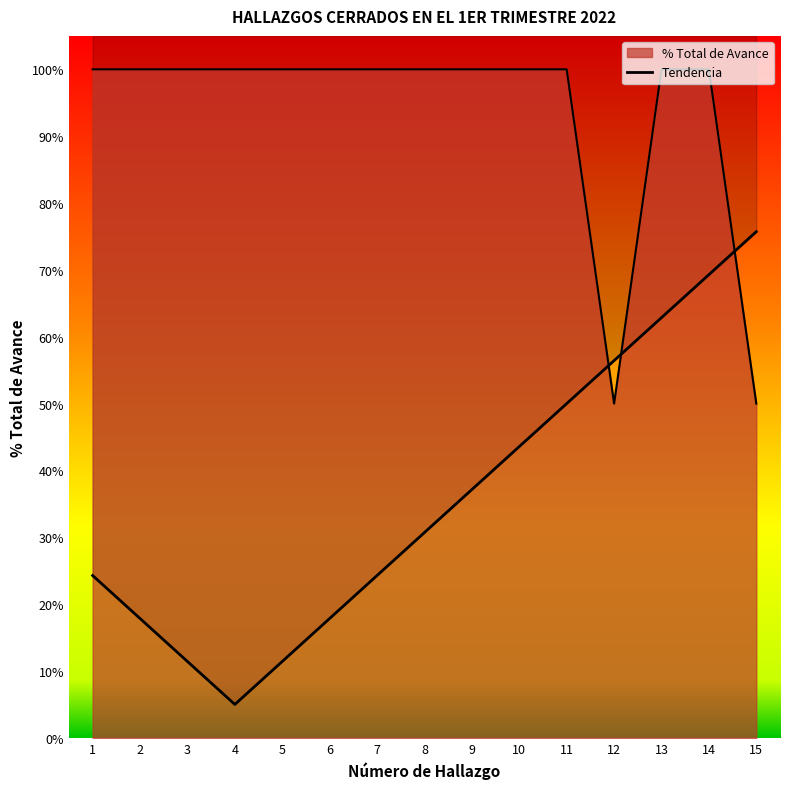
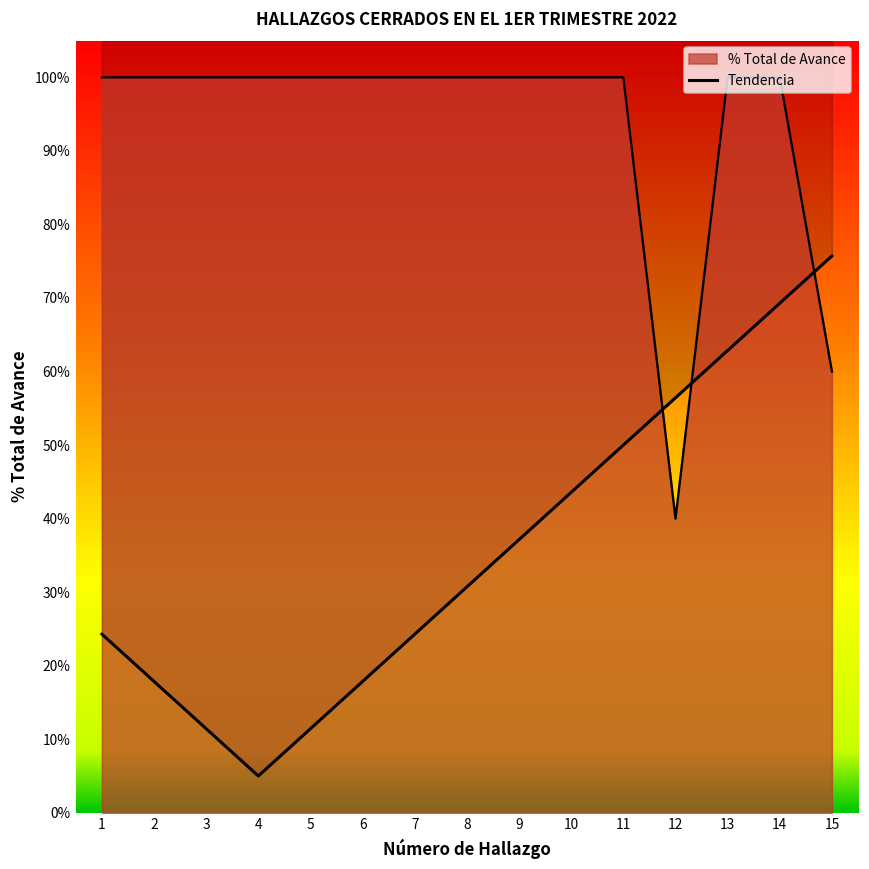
% Total de Avance, 12: 50% -> 40%
% Total de Avance, 15: 50% -> 60%
